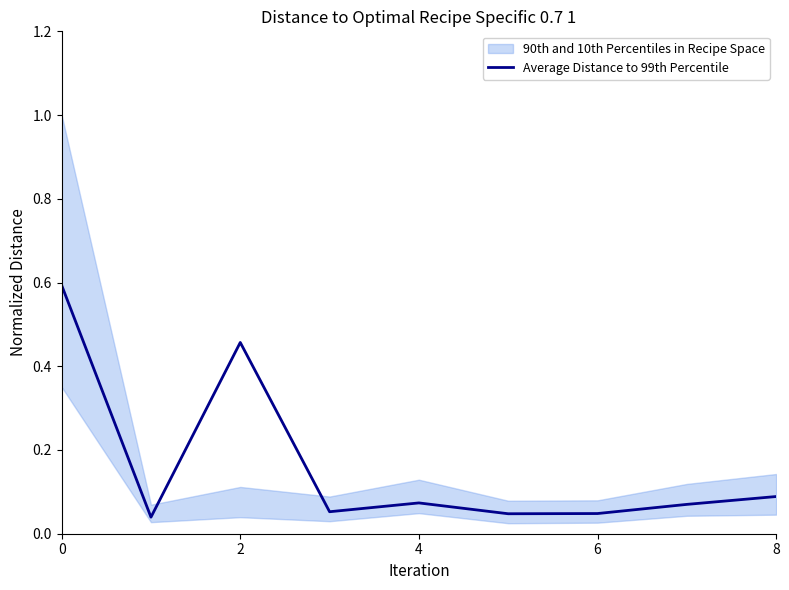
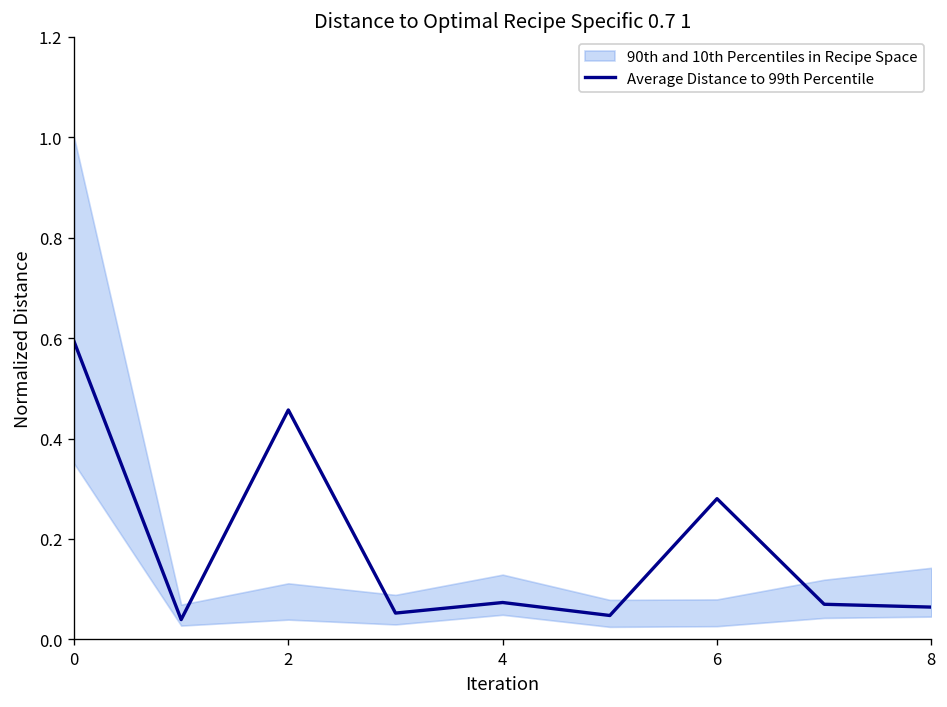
Average Distance to 99th Percentile, 6: 0.05 -> 0.28
Average Distance to 99th Percentile, 8: 0.09 -> 0.06
